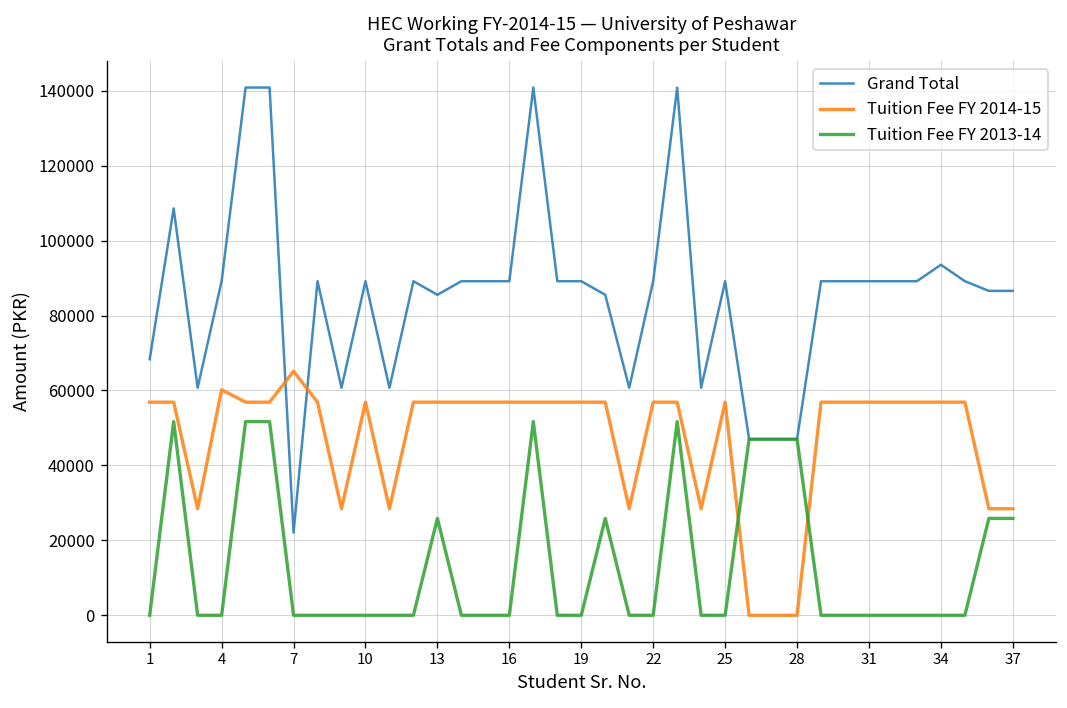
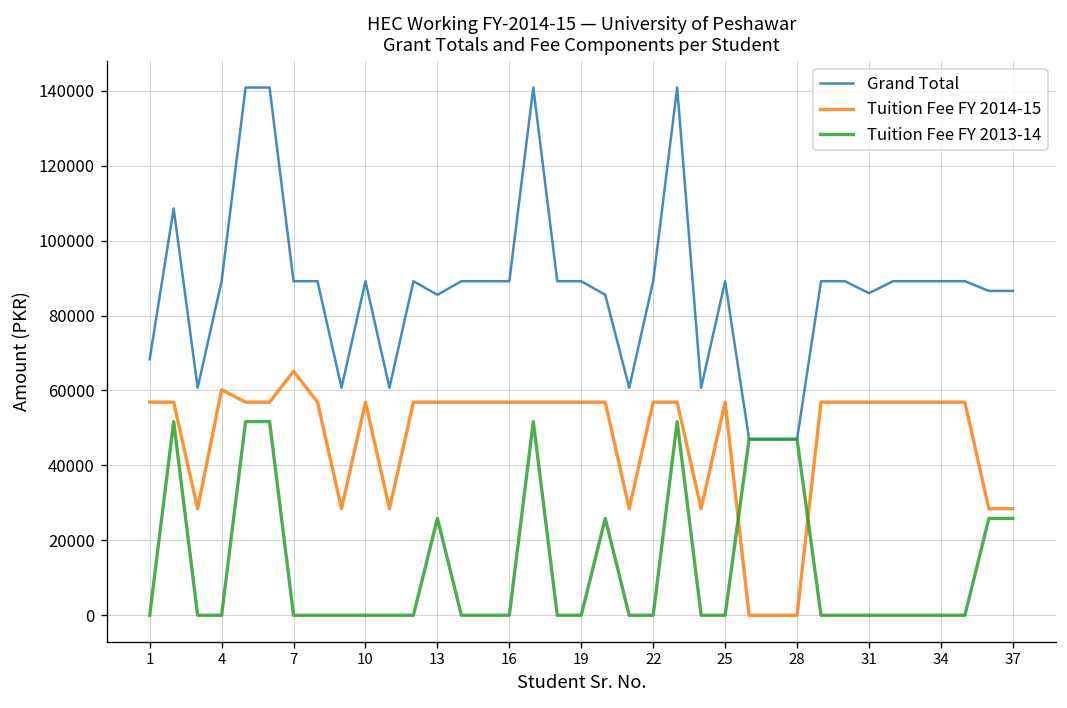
Grand Total, 7: 22000 -> 89000
Grand Total, 31: 89000 -> 86000
Grand Total, 34: 94000 -> 89000
